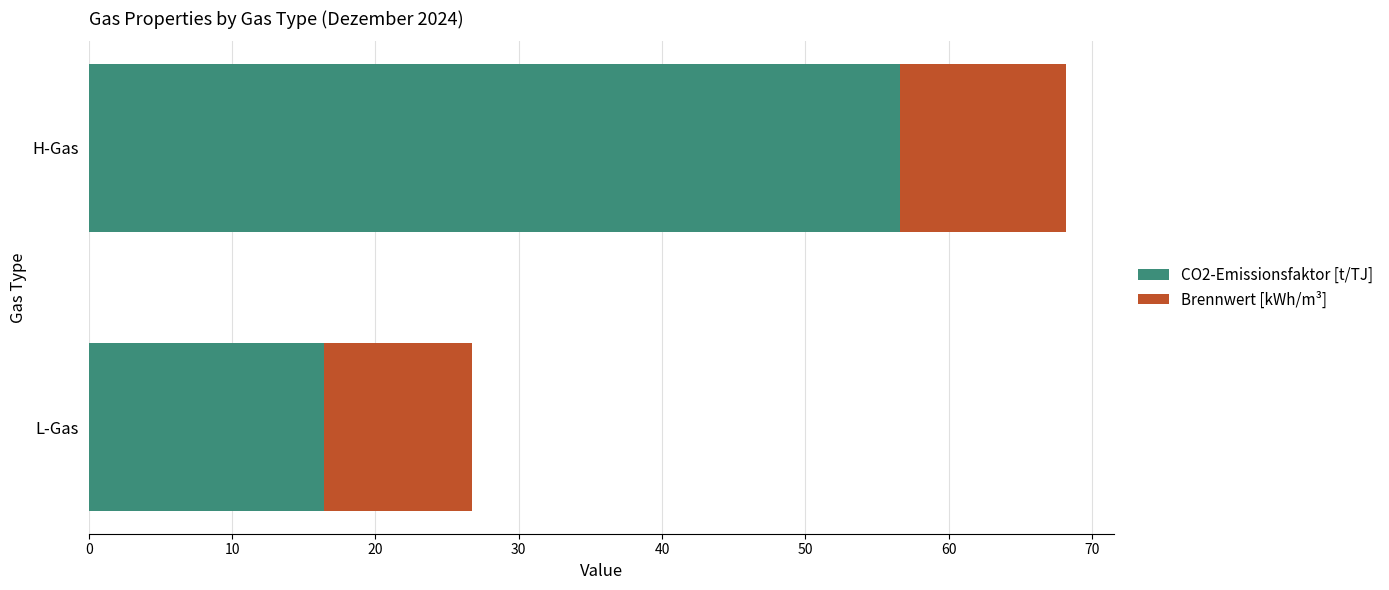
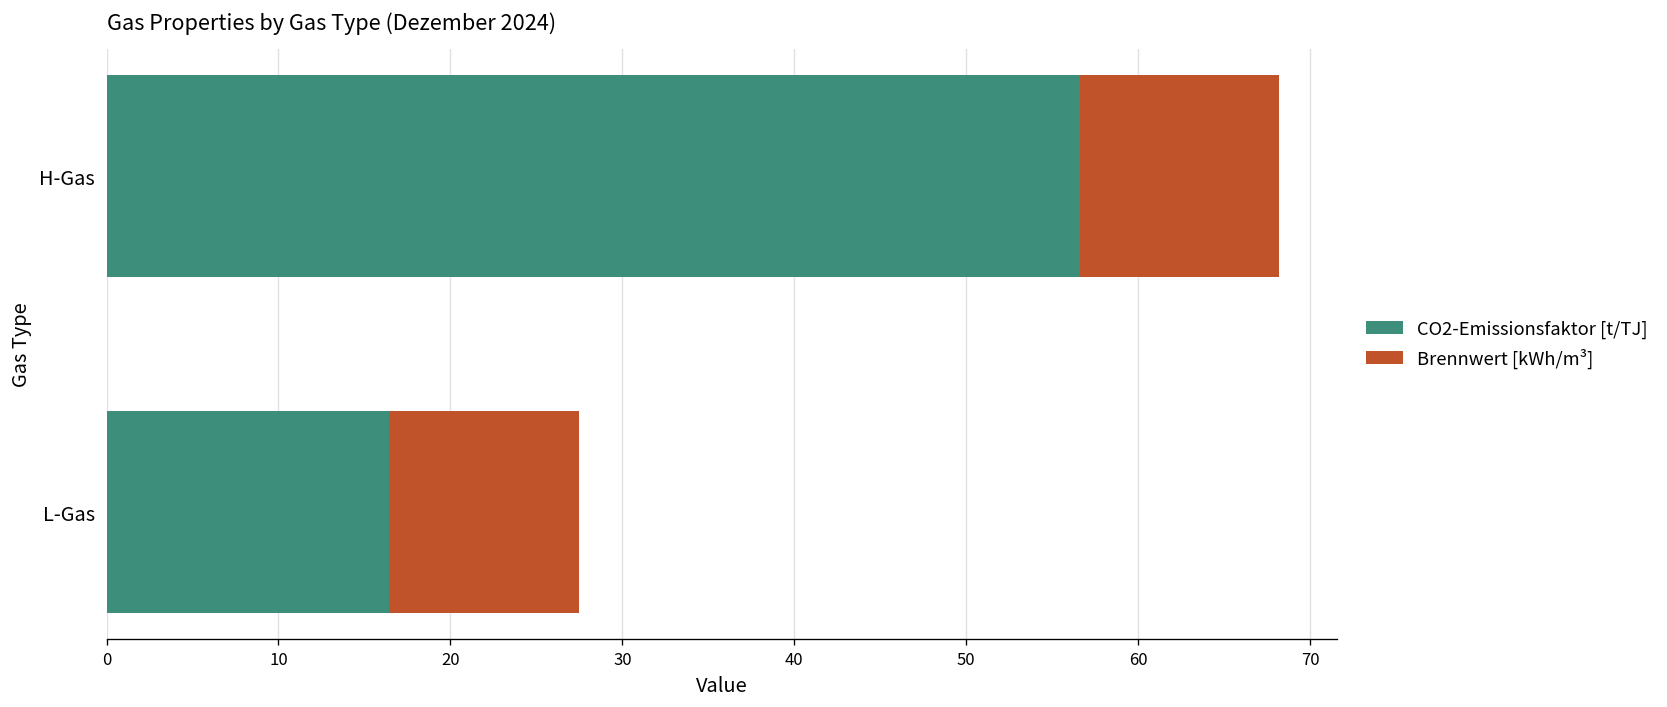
Brennwert [kWh/m³], L-Gas: 10.3 -> 11.1
